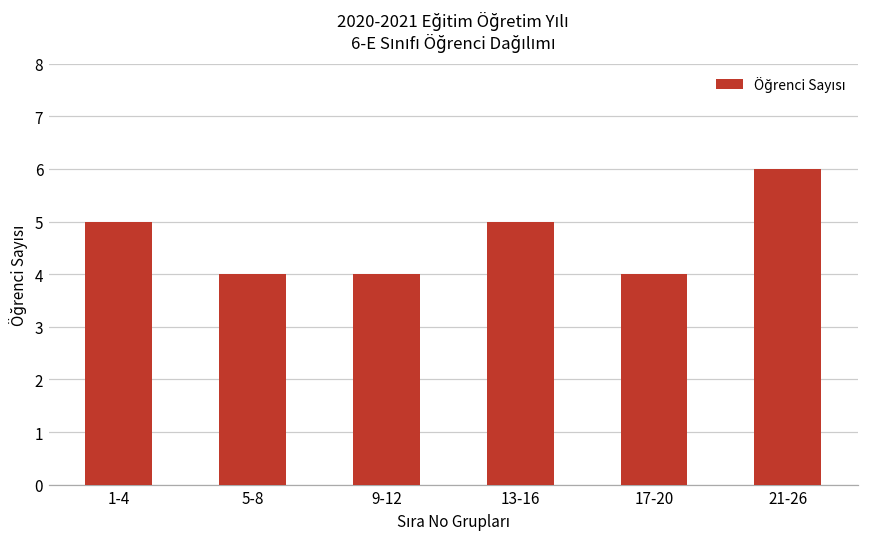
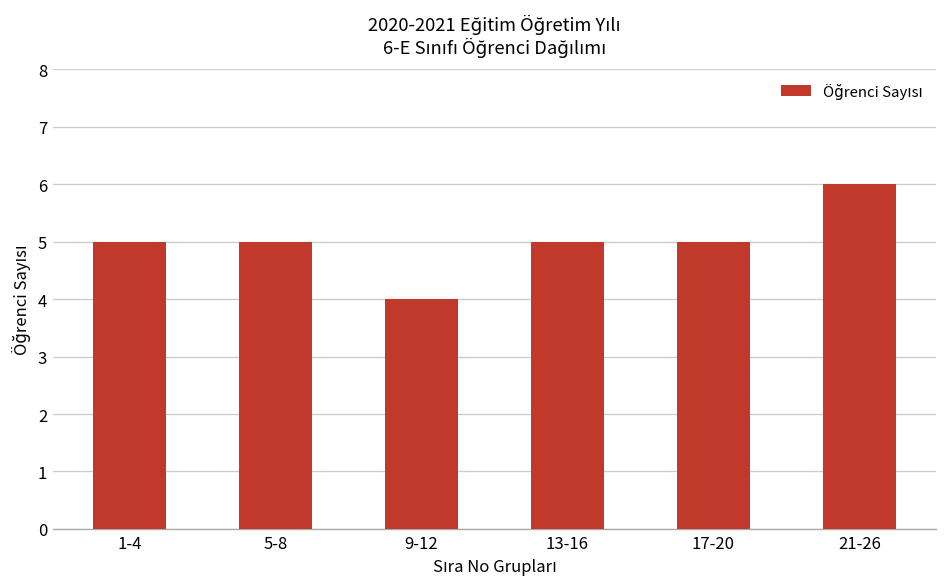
5-8: 4 -> 5
17-20: 4 -> 5
